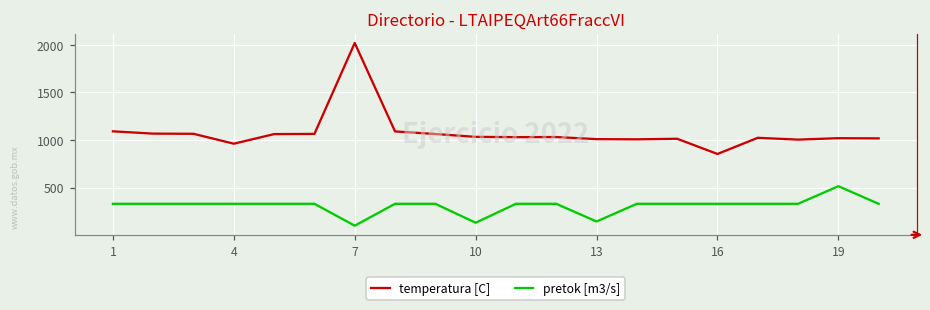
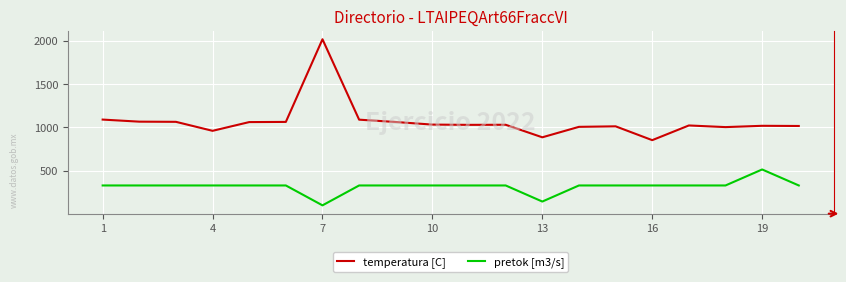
pretok [m3/s], 10: 100 -> 300
temperatura [C], 13: 1000 -> 900
